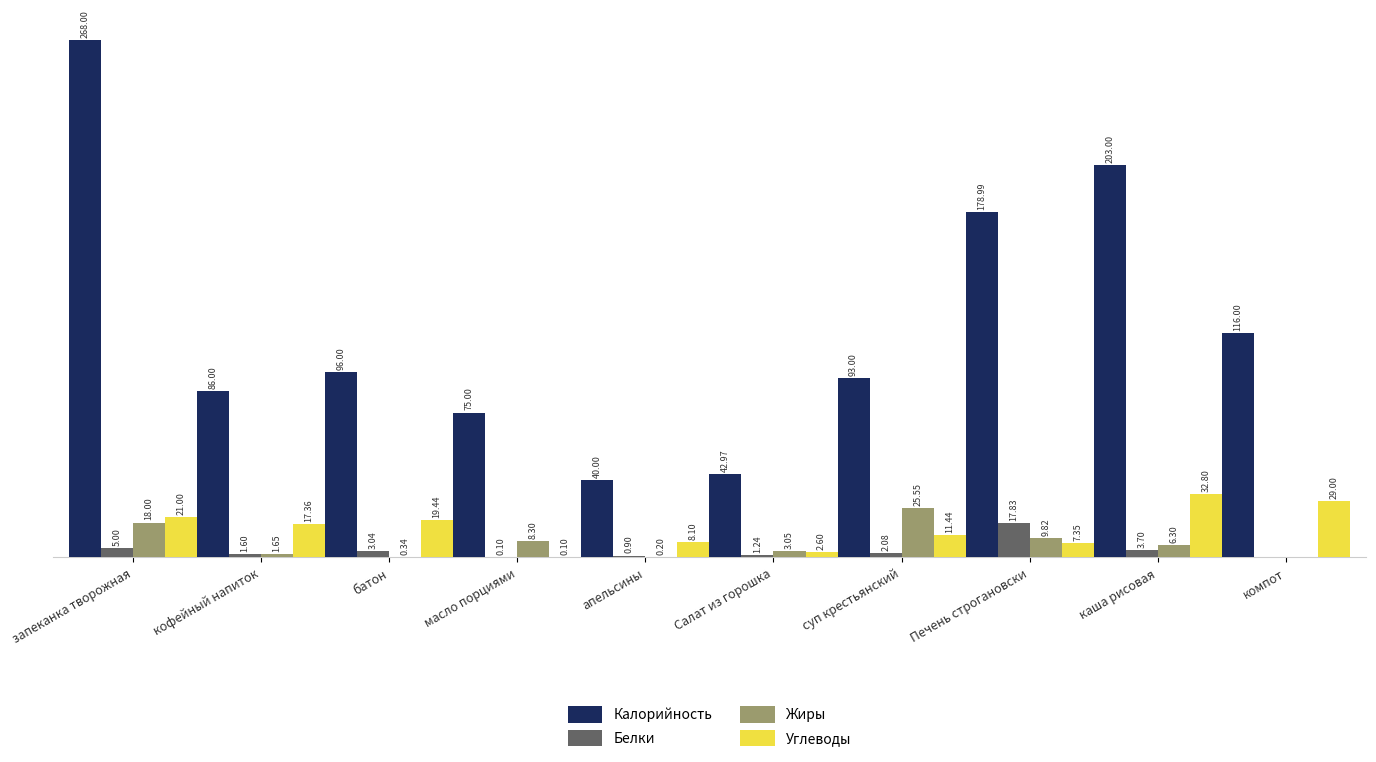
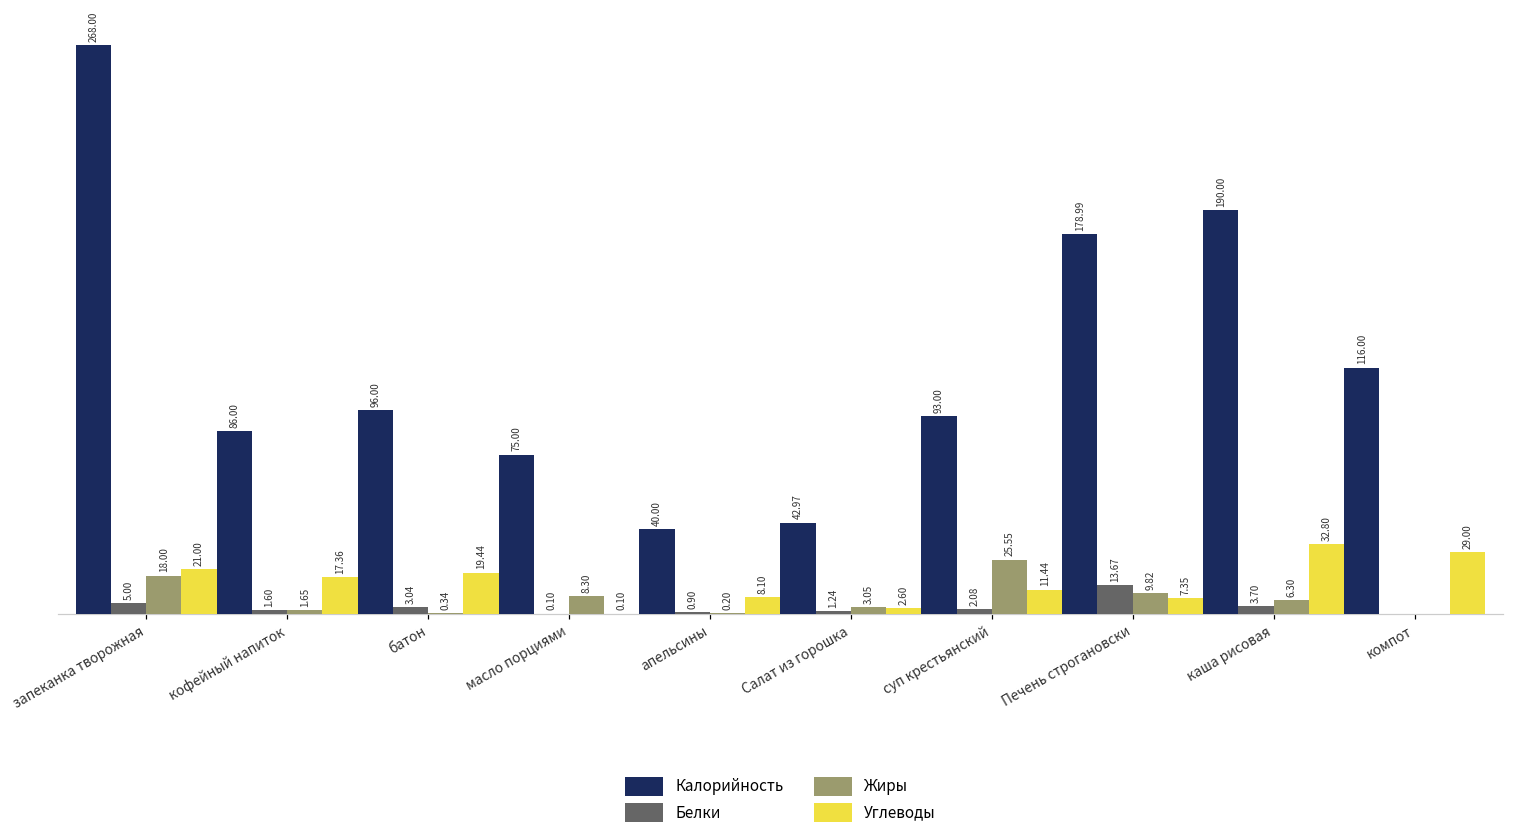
Белки, Печень строгановски: 17.83 -> 13.67
Калорийность, каша рисовая: 203.00 -> 190.00
